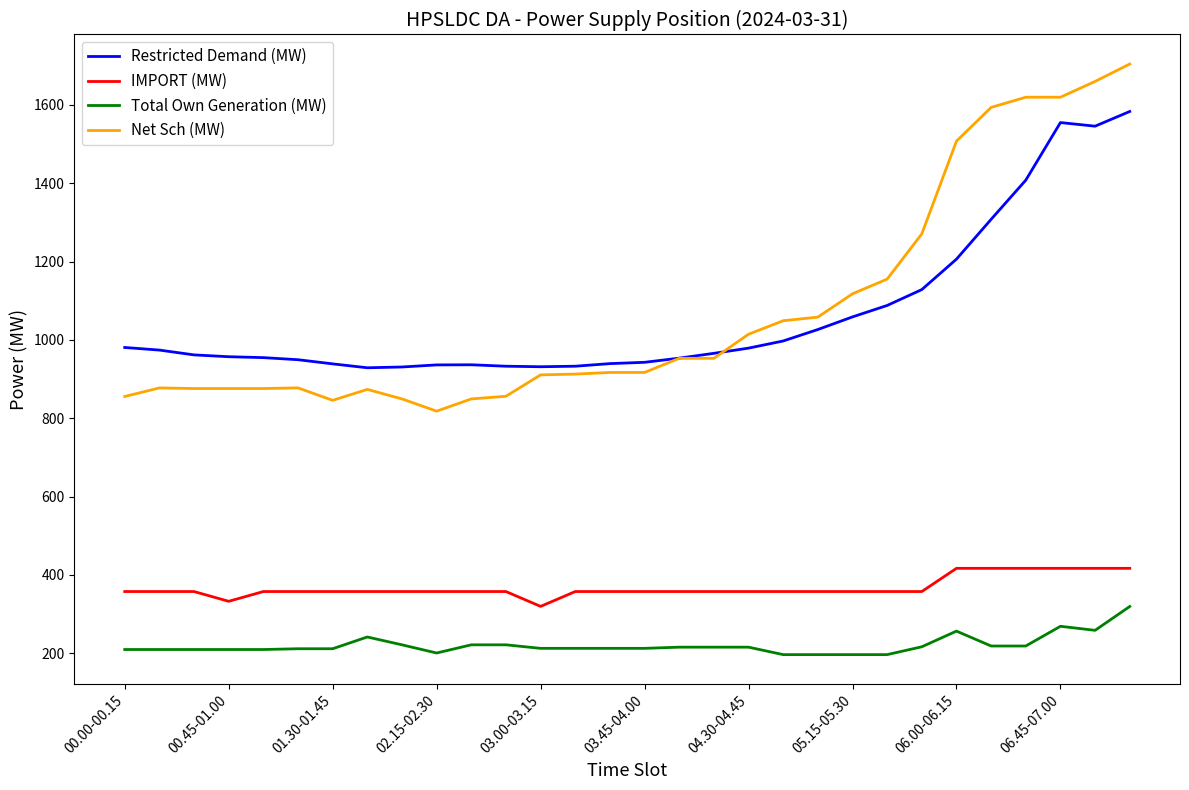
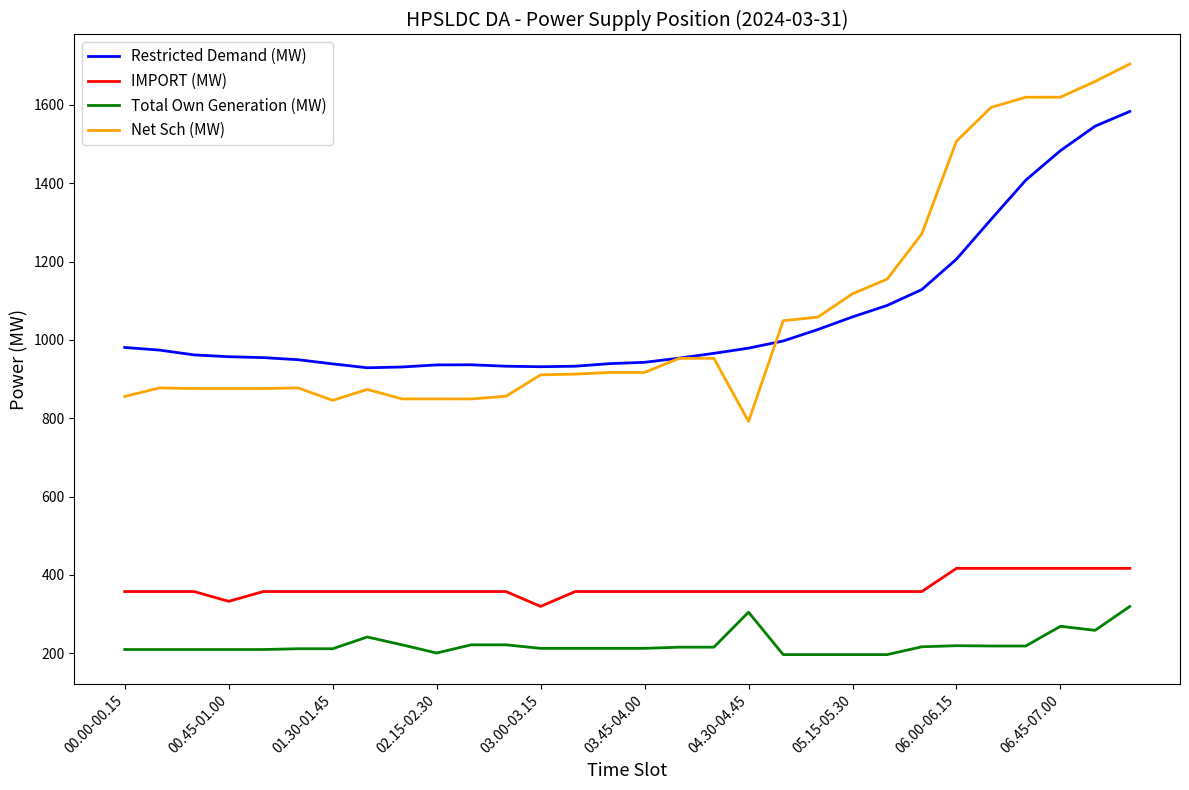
Net Sch (MW), 02.15-02.30: 820 -> 850
Total Own Generation (MW), 04.30-04.45: 220 -> 300
Net Sch (MW), 04.30-04.45: 1010 -> 790
Total Own Generation (MW), 06.00-06.15: 260 -> 220
Restricted Demand (MW), 06.45-07.00: 1550 -> 1480
